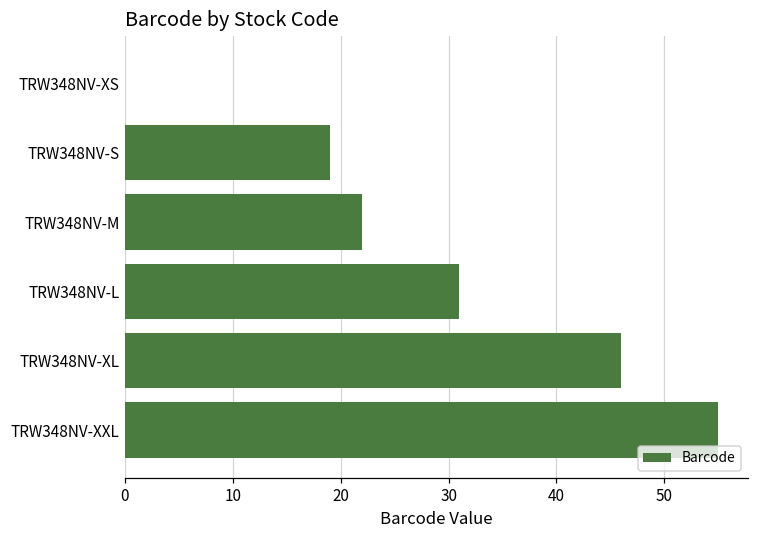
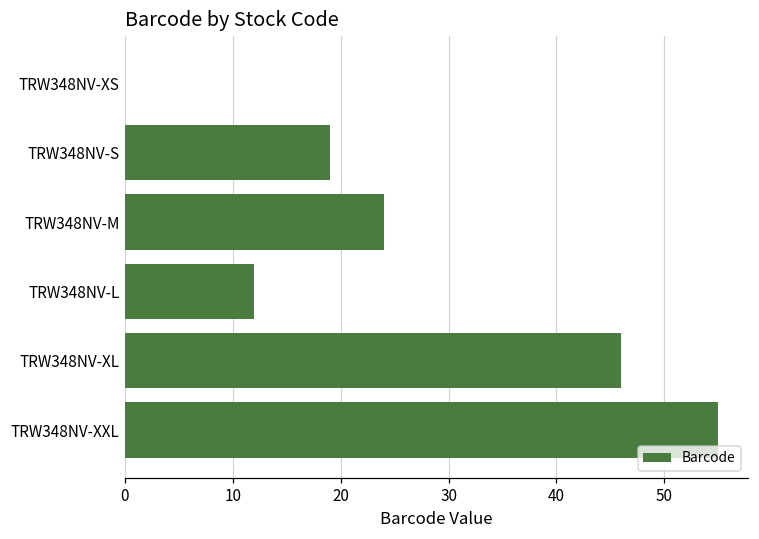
TRW348NV-M: 22 -> 24
TRW348NV-L: 31 -> 12
